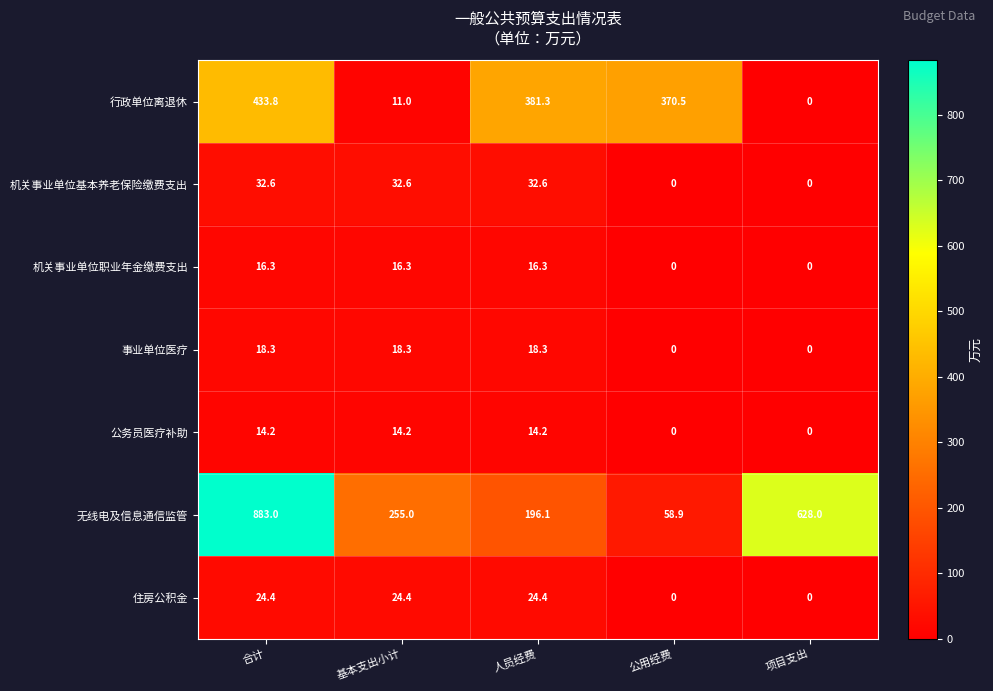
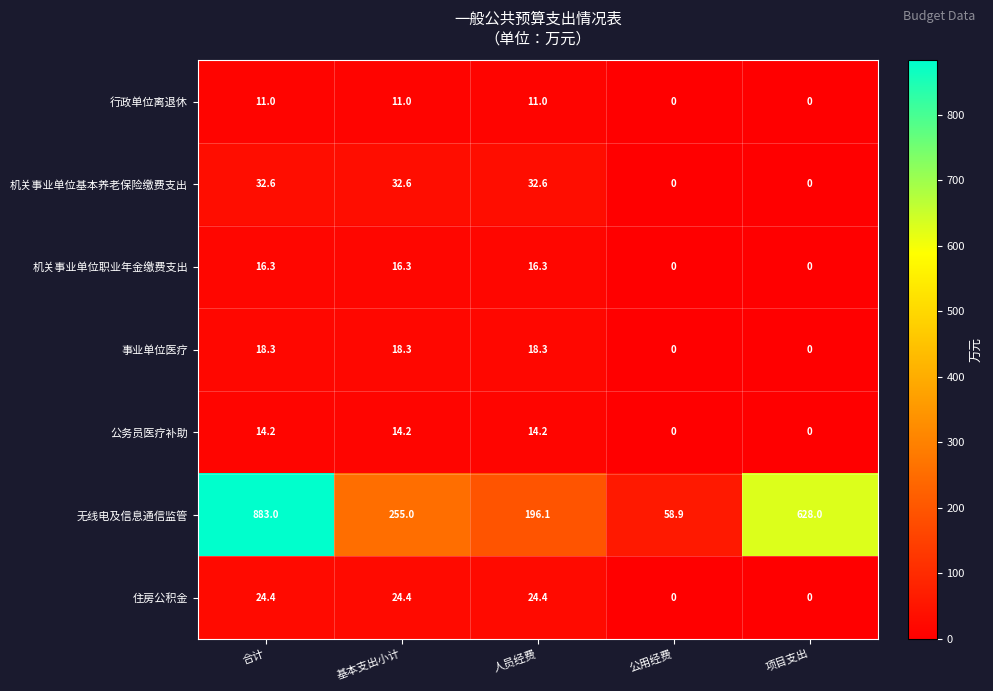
行政单位离退休, 合计: 433.8 -> 11.0
行政单位离退休, 人员经费: 381.3 -> 11.0
行政单位离退休, 公用经费: 370.5 -> 0
